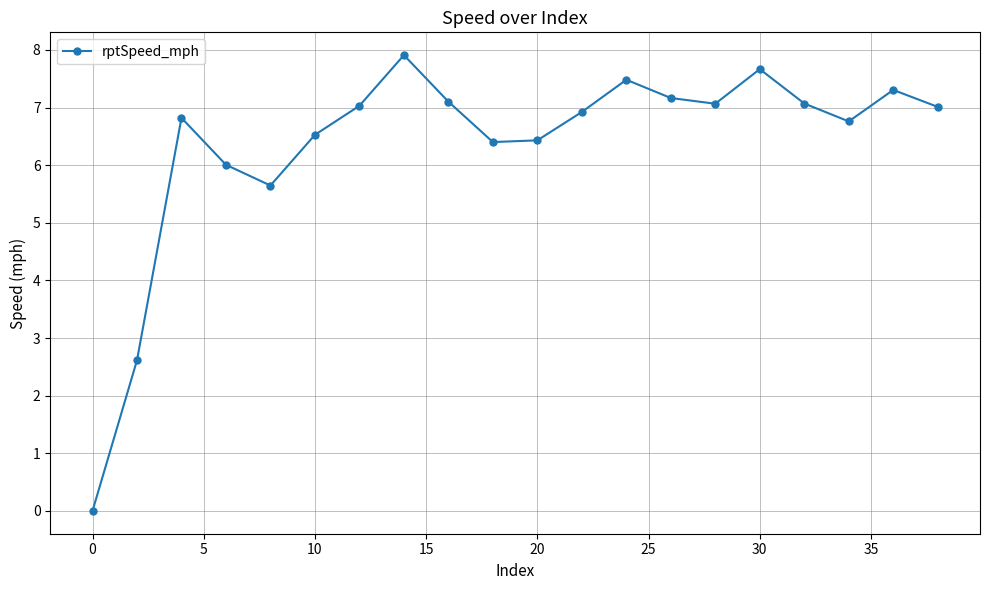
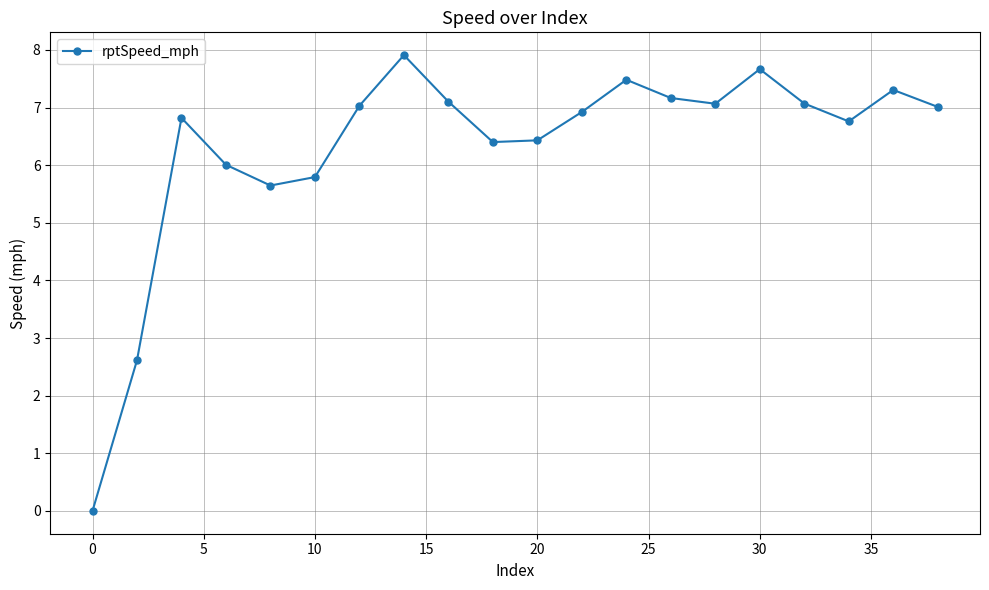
10: 6.5 -> 5.8
